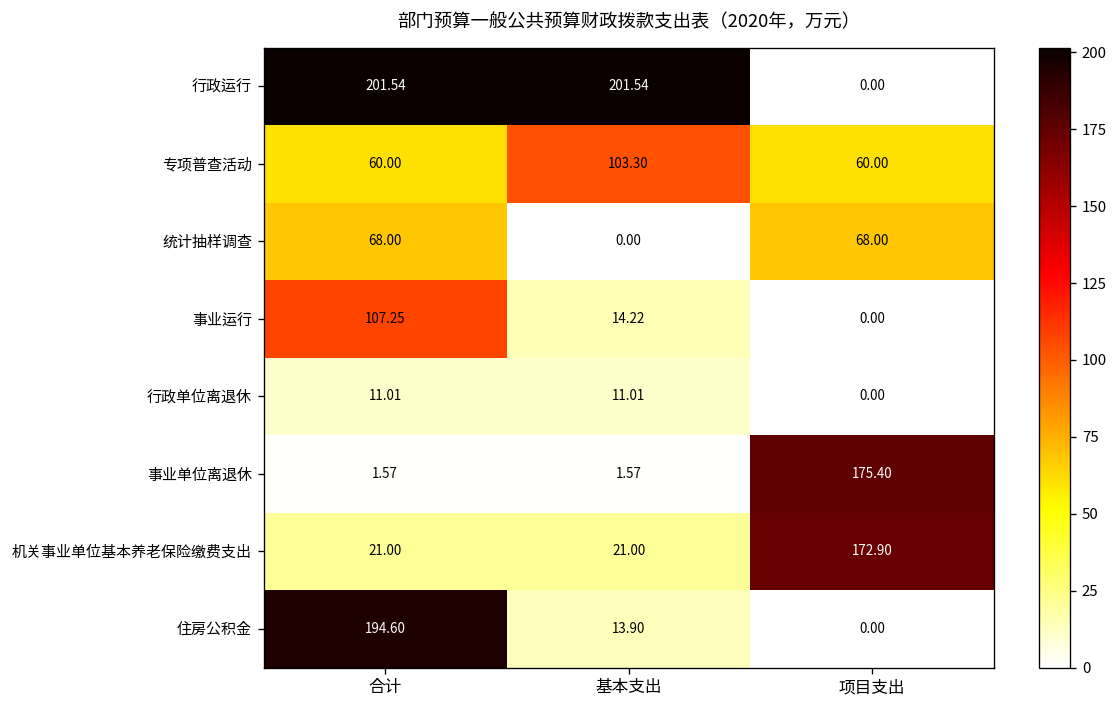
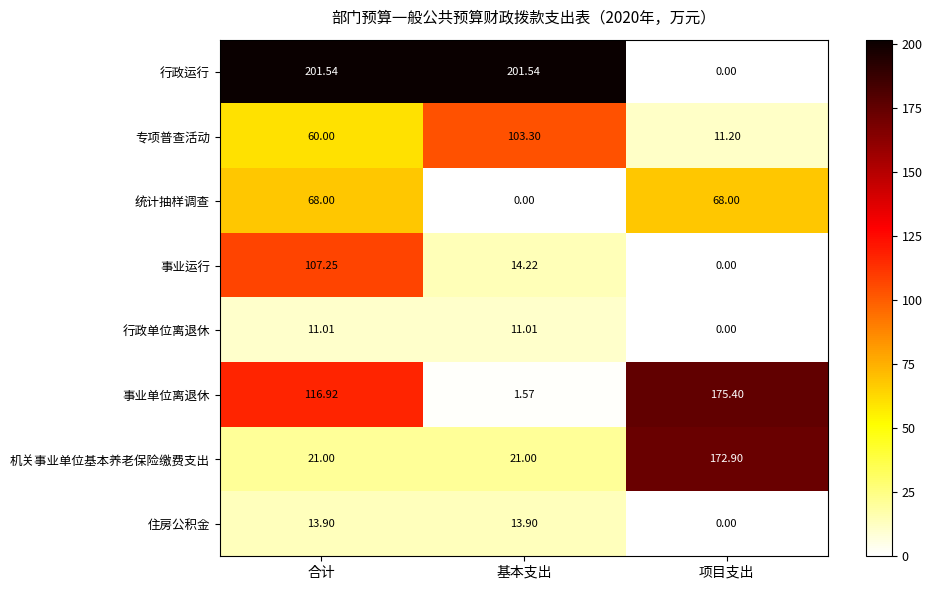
专项普查活动, 项目支出: 60.00 -> 11.20
事业单位离退休, 合计: 1.57 -> 116.92
住房公积金, 合计: 194.60 -> 13.90
